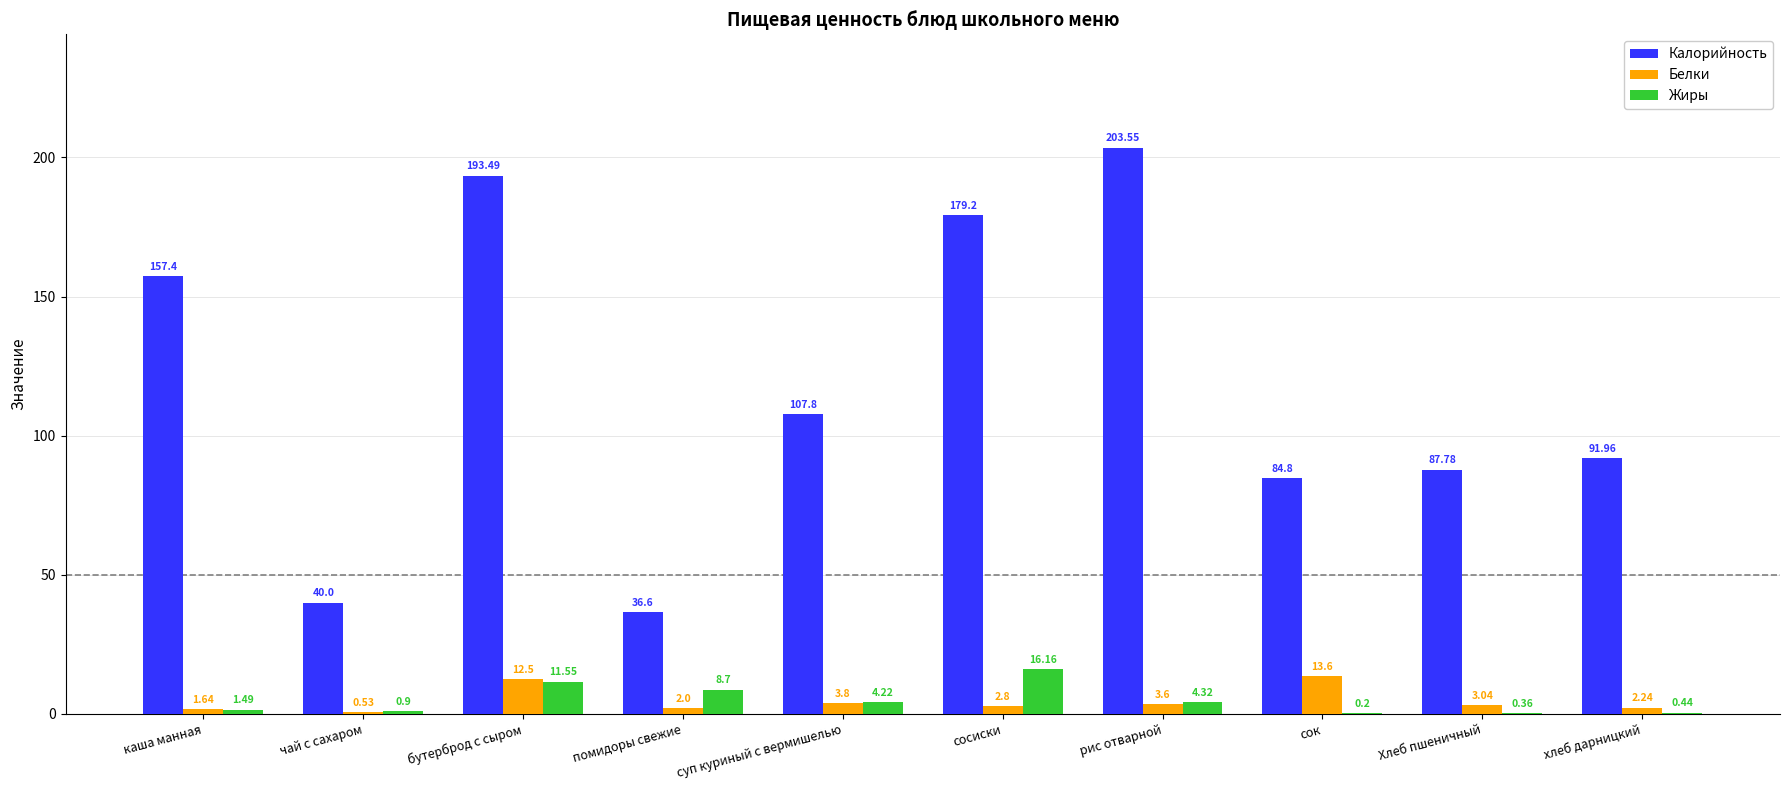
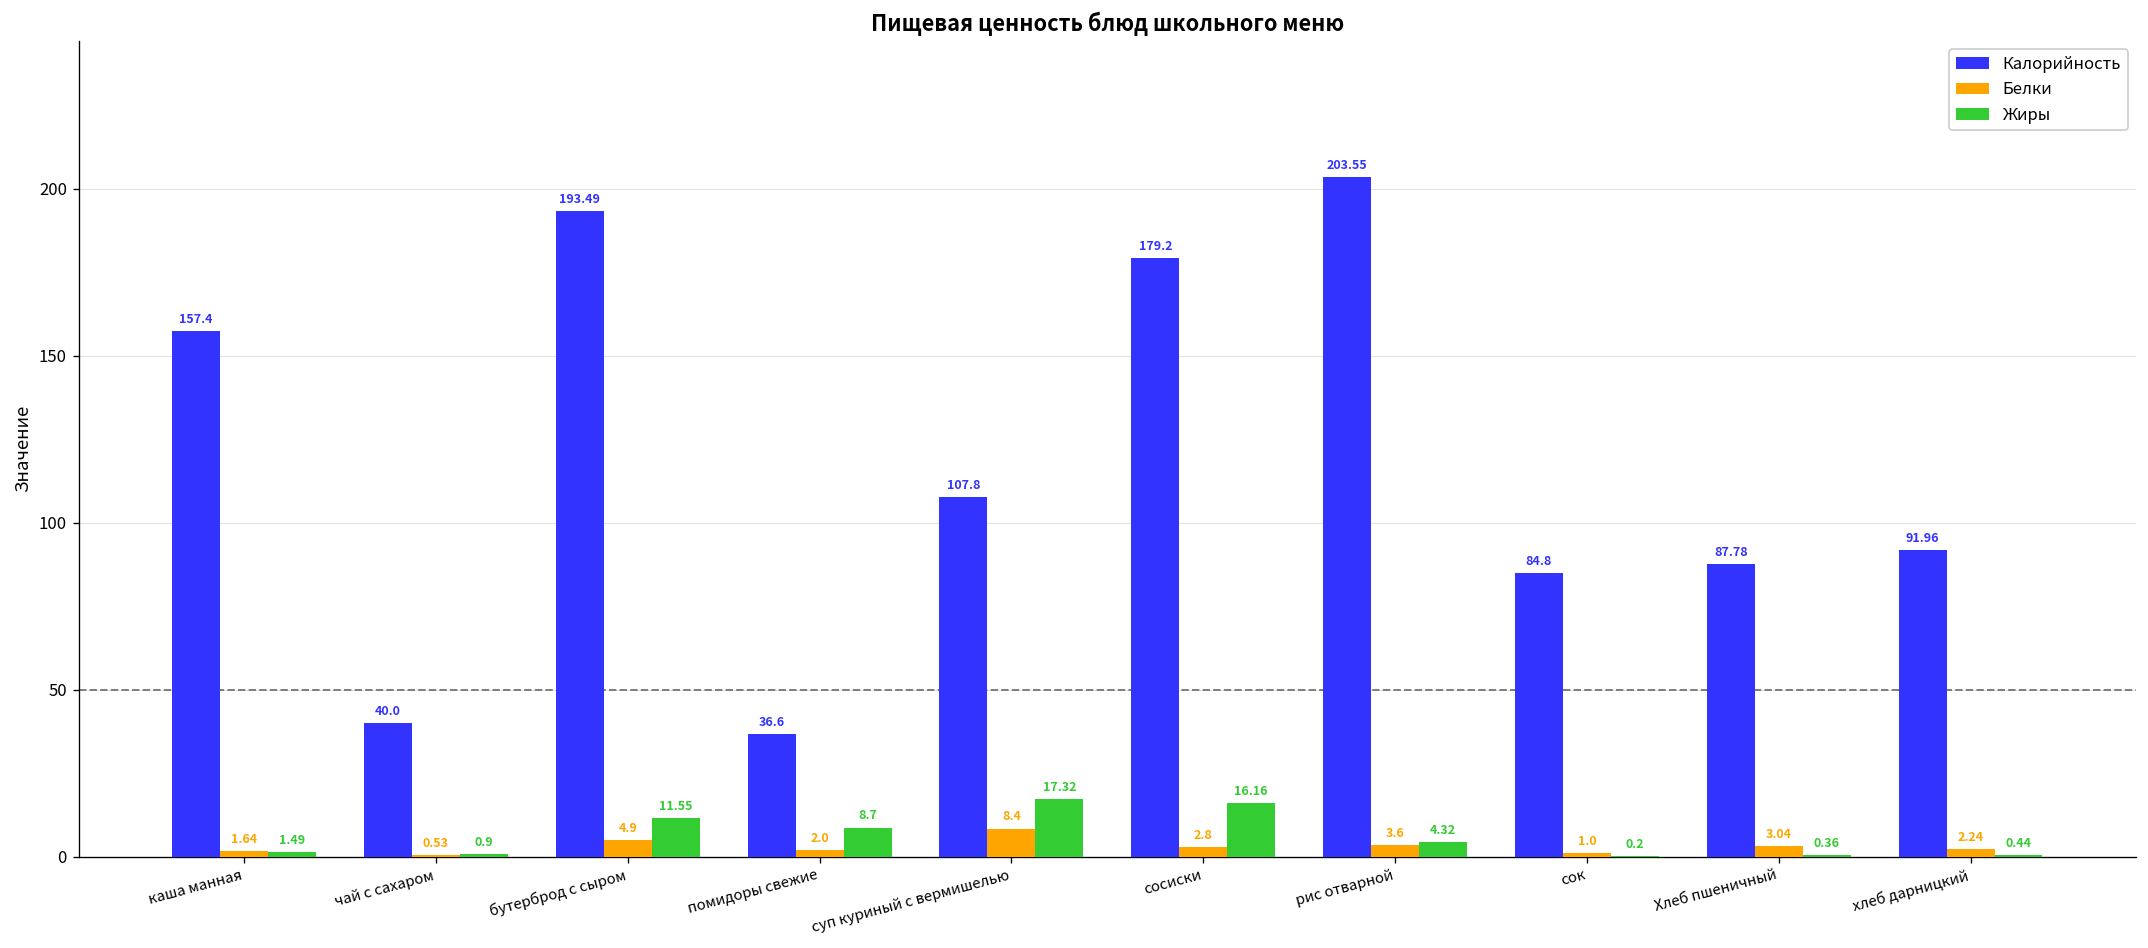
Белки, бутерброд с сыром: 12.5 -> 4.9
Белки, суп куриный с вермишелью: 3.8 -> 8.4
Жиры, суп куриный с вермишелью: 4.22 -> 17.32
Белки, сок: 13.6 -> 1.0
